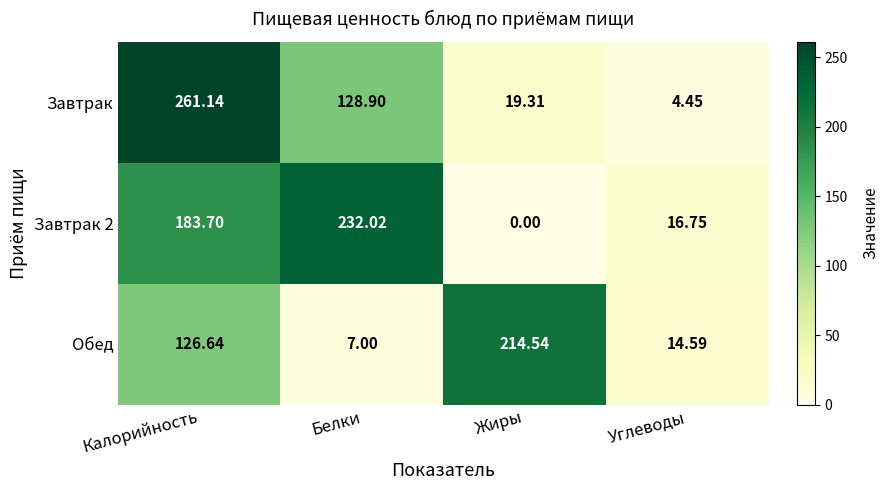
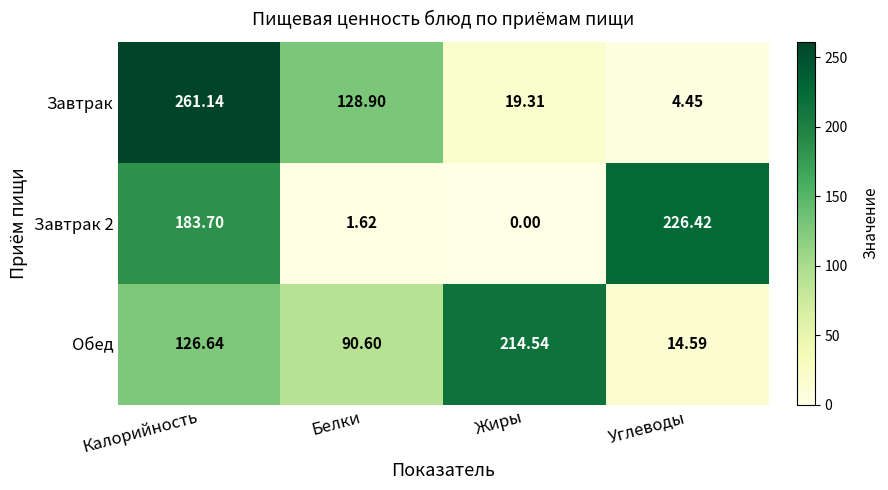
Завтрак 2, Белки: 232.02 -> 1.62
Завтрак 2, Углеводы: 16.75 -> 226.42
Обед, Белки: 7.00 -> 90.60
